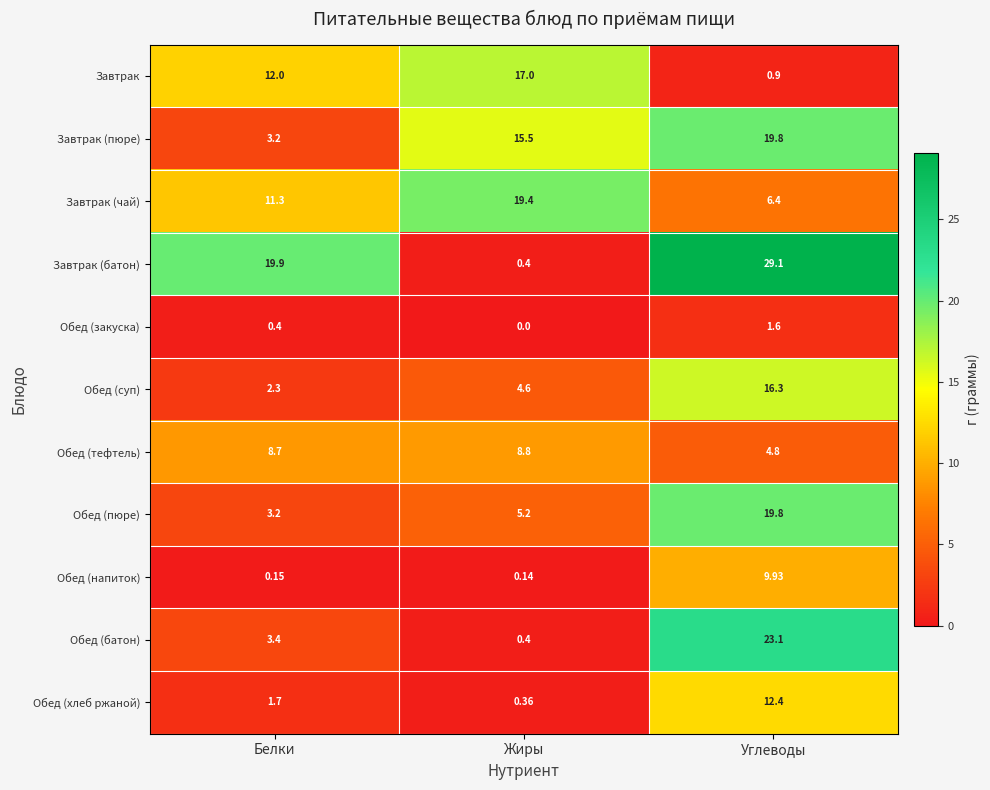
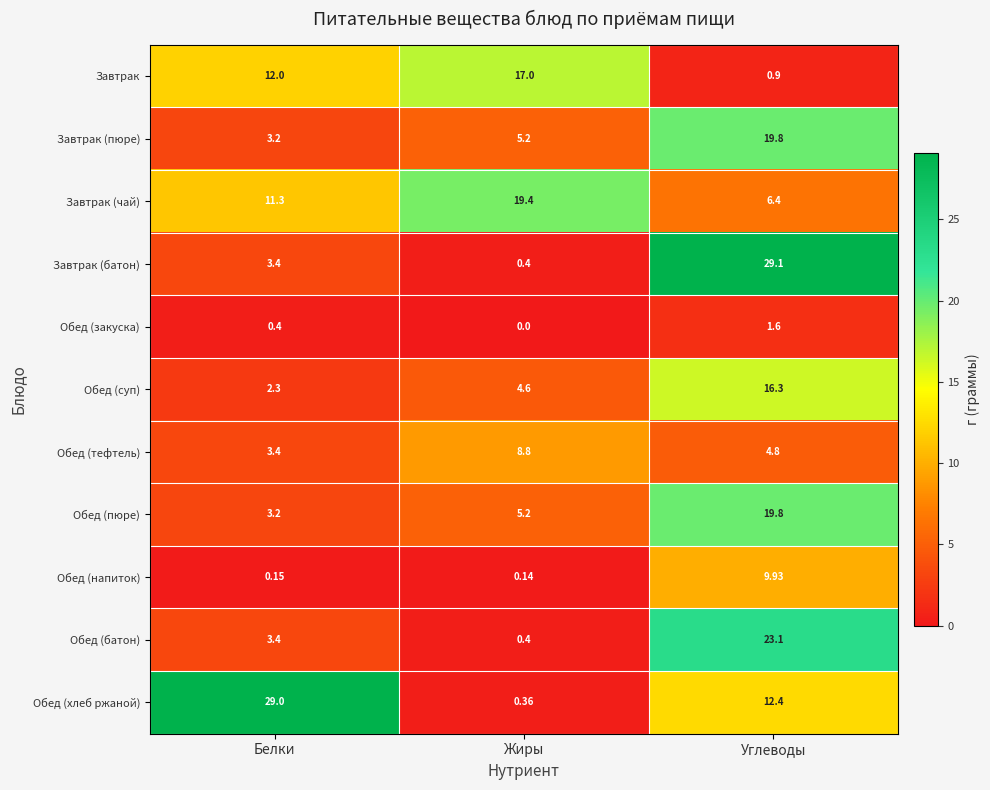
Завтрак (пюре), Жиры: 15.5 -> 5.2
Завтрак (батон), Белки: 19.9 -> 3.4
Обед (тефтель), Белки: 8.7 -> 3.4
Обед (хлеб ржаной), Белки: 1.7 -> 29.0
